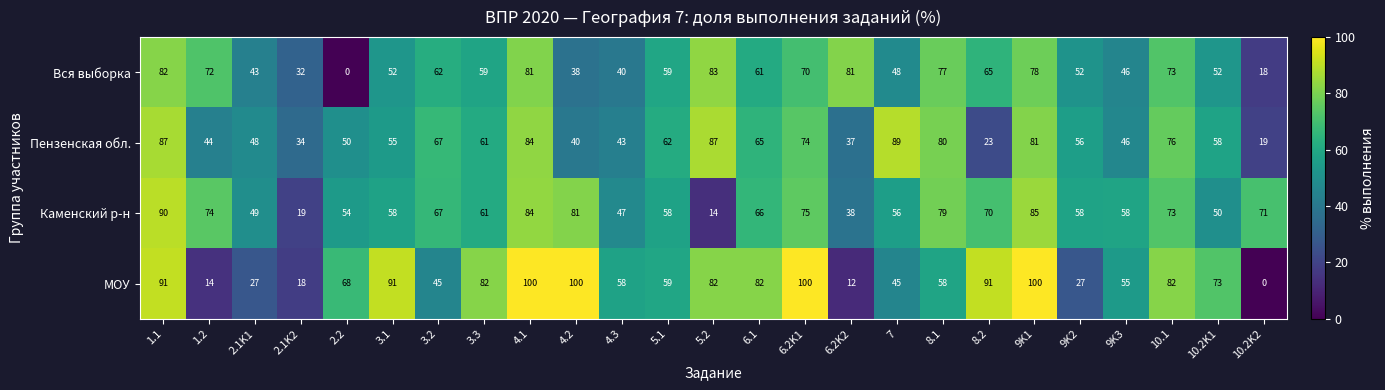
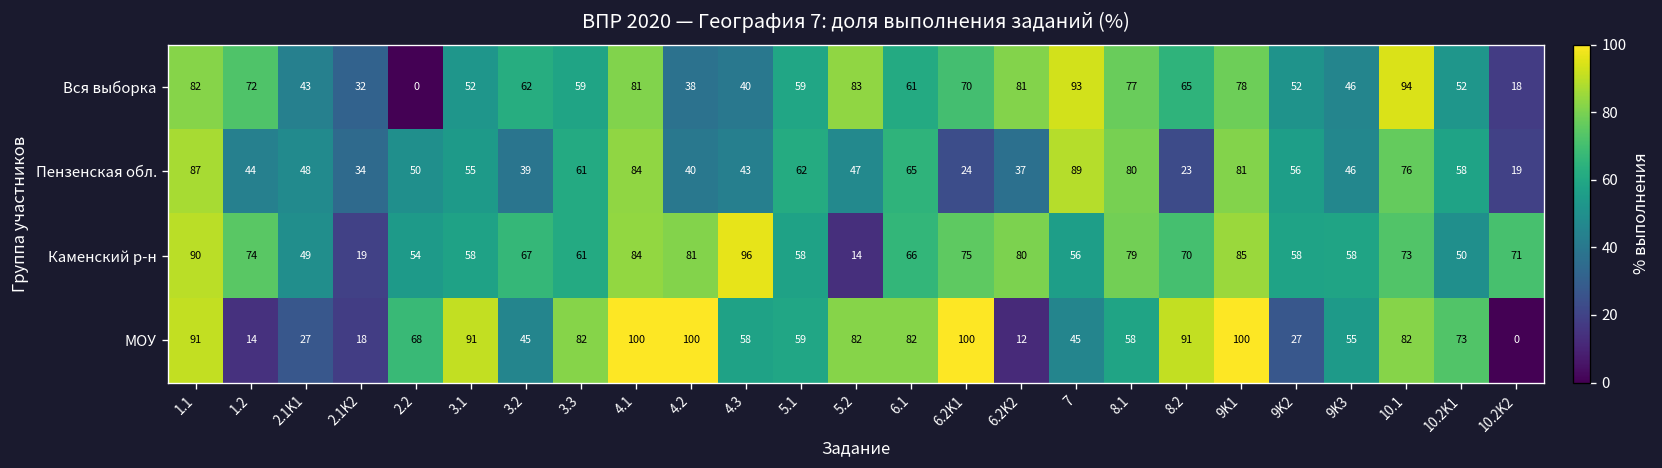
Вся выборка, 7: 48 -> 93
Вся выборка, 10.1: 73 -> 94
Пензенская обл., 3.2: 67 -> 39
Пензенская обл., 5.2: 87 -> 47
Пензенская обл., 6.2K1: 74 -> 24
Каменский р-н, 4.3: 47 -> 96
Каменский р-н, 6.2K2: 38 -> 80
